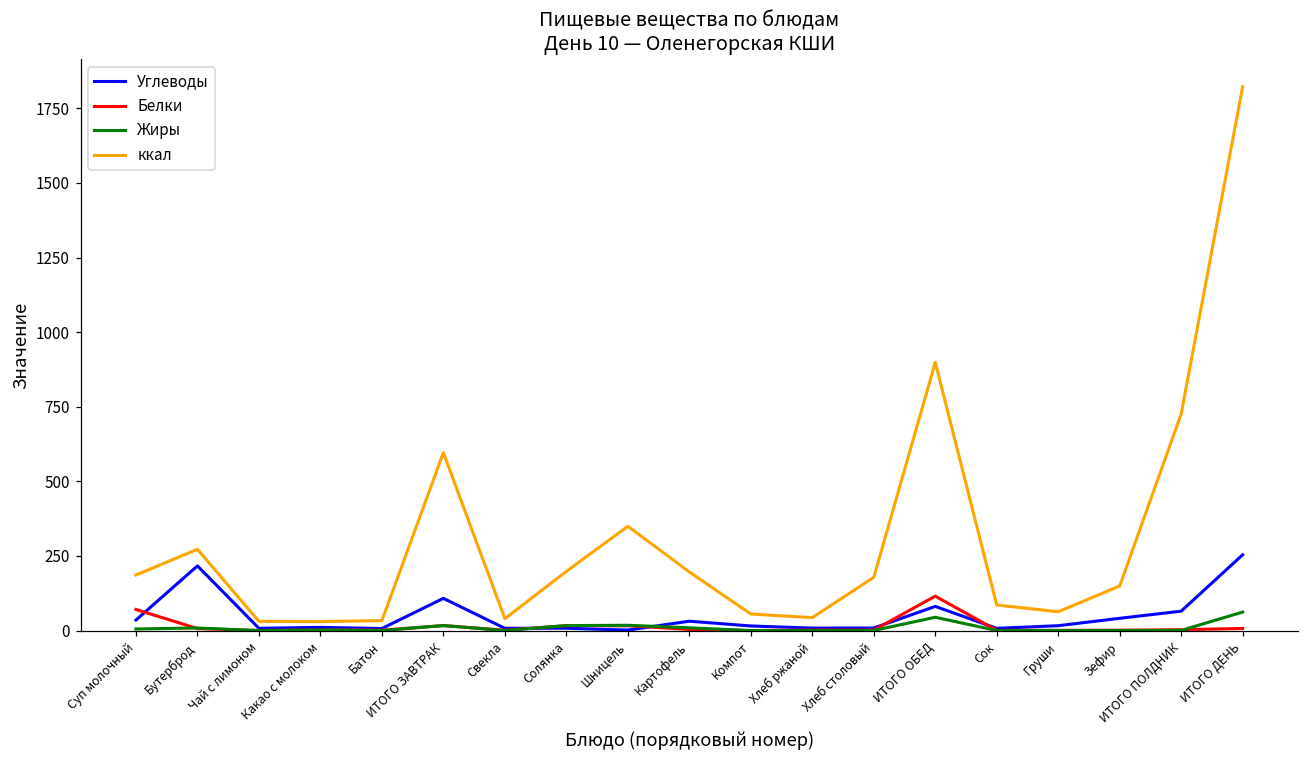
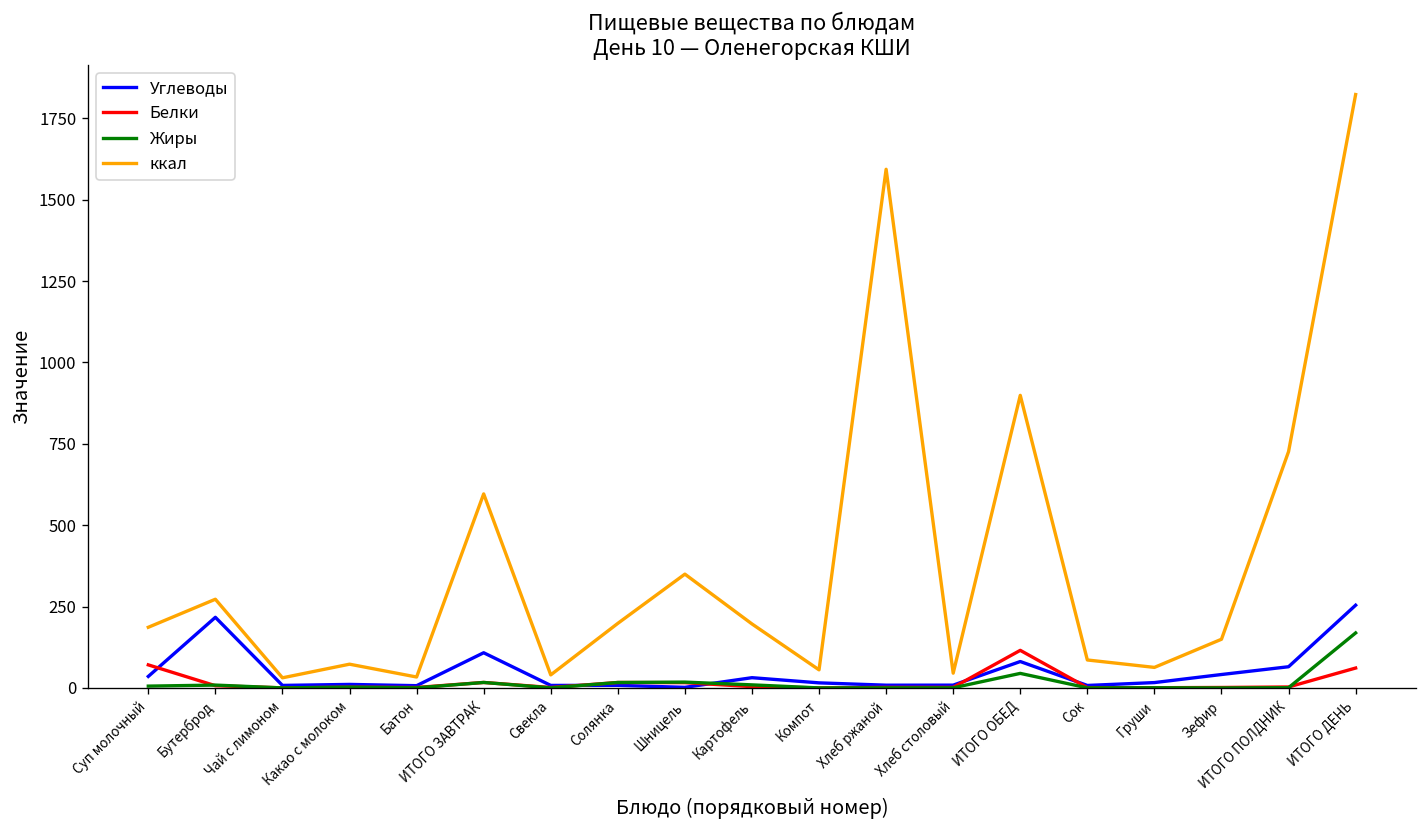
ккал, Какао с молоком: 30 -> 70
ккал, Хлеб ржаной: 40 -> 1590
ккал, Хлеб столовый: 180 -> 50
Белки, ИТОГО ДЕНЬ: 10 -> 60
Жиры, ИТОГО ДЕНЬ: 60 -> 170
